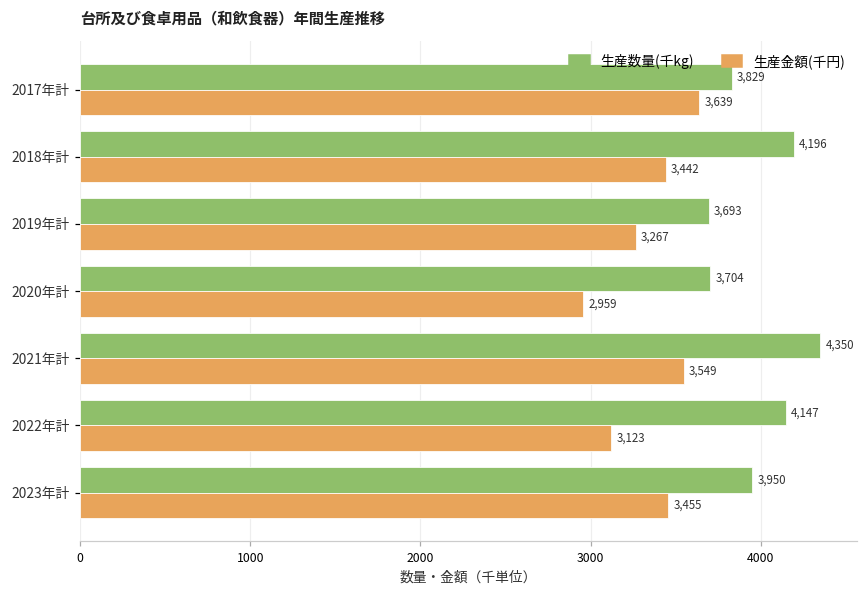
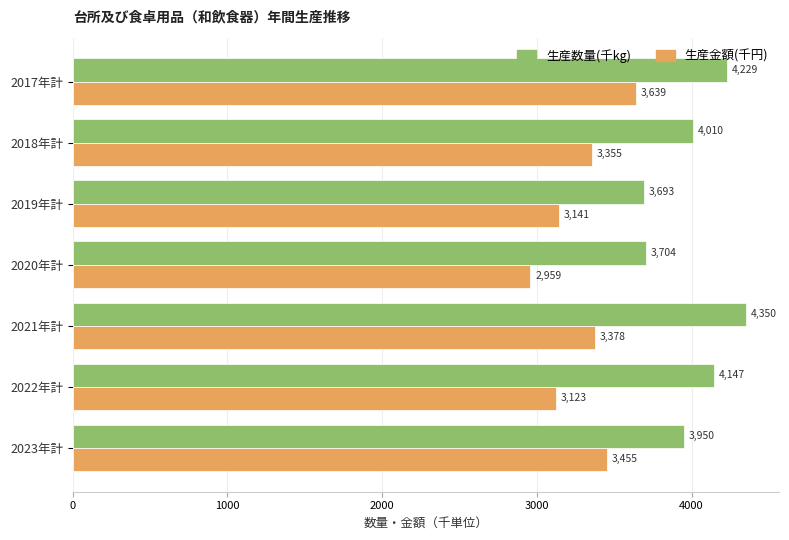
生産数量(千kg), 2017年計: 3,829 -> 4,229
生産数量(千kg), 2018年計: 4,196 -> 4,010
生産金額(千円), 2018年計: 3,442 -> 3,355
生産金額(千円), 2019年計: 3,267 -> 3,141
生産金額(千円), 2021年計: 3,549 -> 3,378
